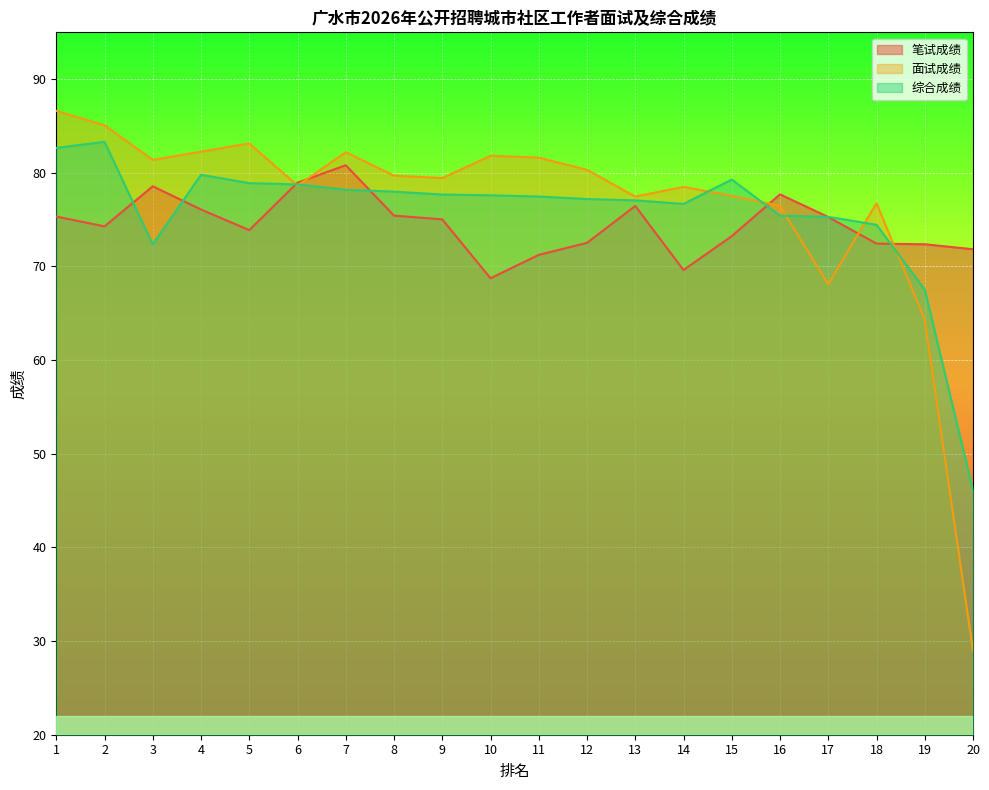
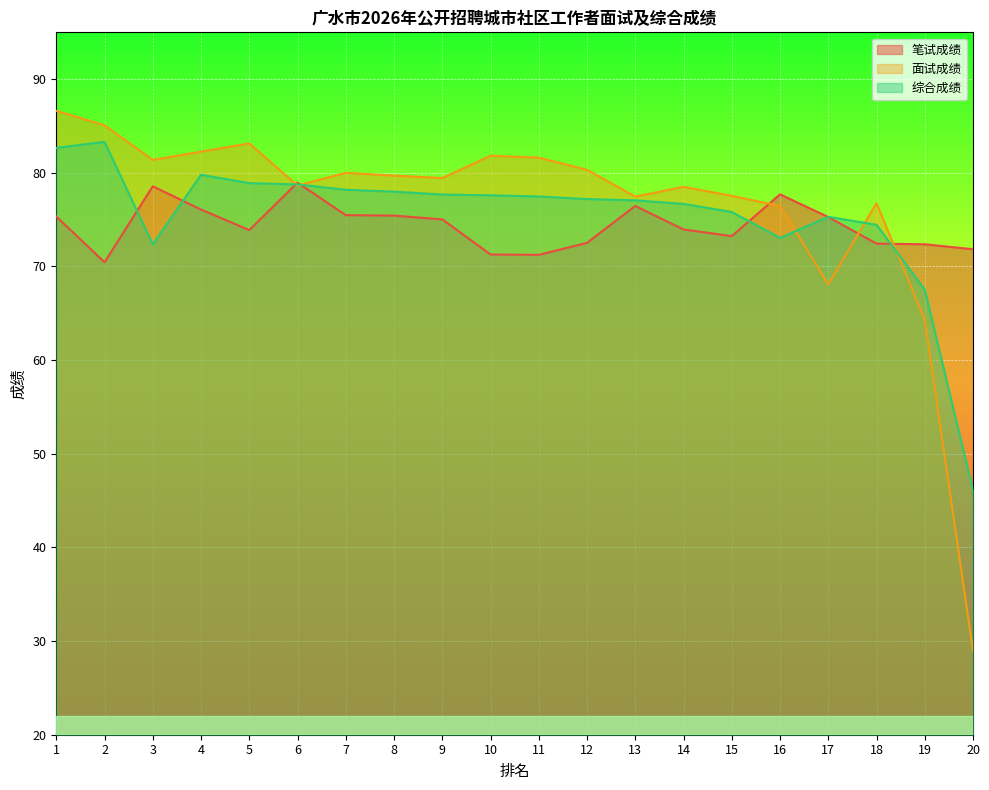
笔试成绩, 2: 74 -> 70
笔试成绩, 7: 81 -> 75
面试成绩, 7: 82 -> 80
笔试成绩, 10: 69 -> 71
笔试成绩, 14: 70 -> 74
综合成绩, 15: 79 -> 76
综合成绩, 16: 75 -> 73
